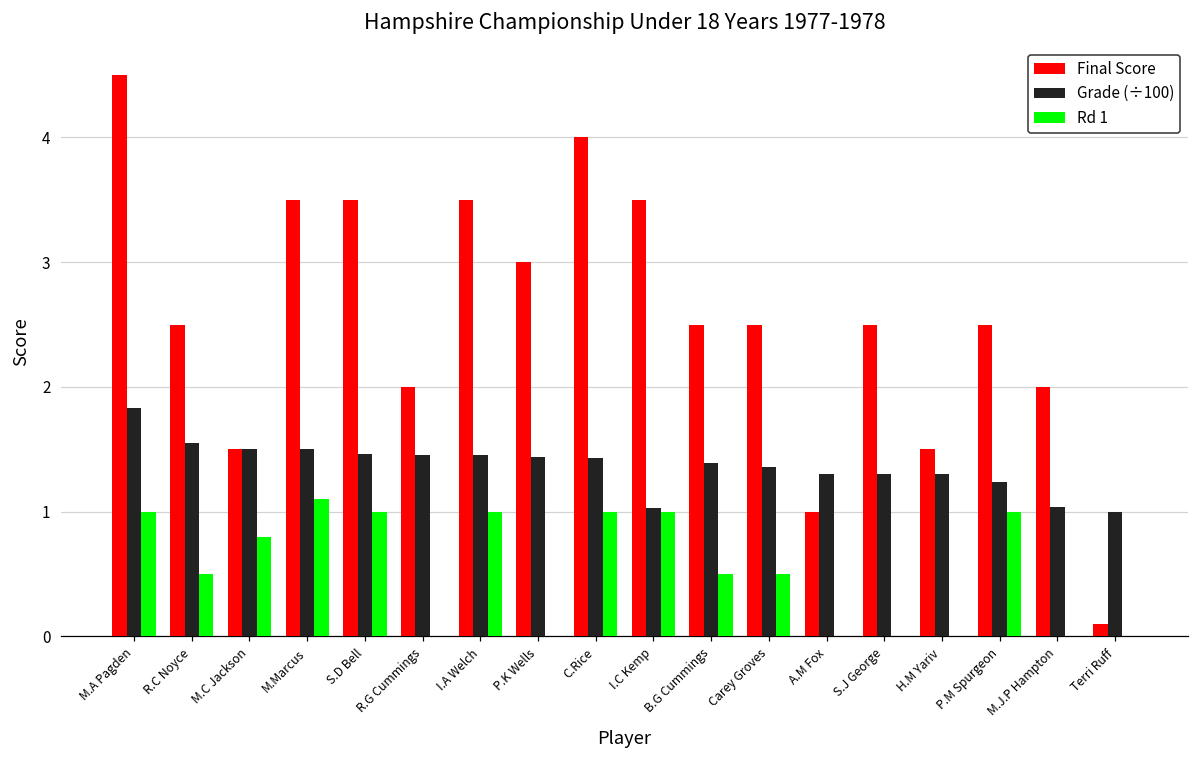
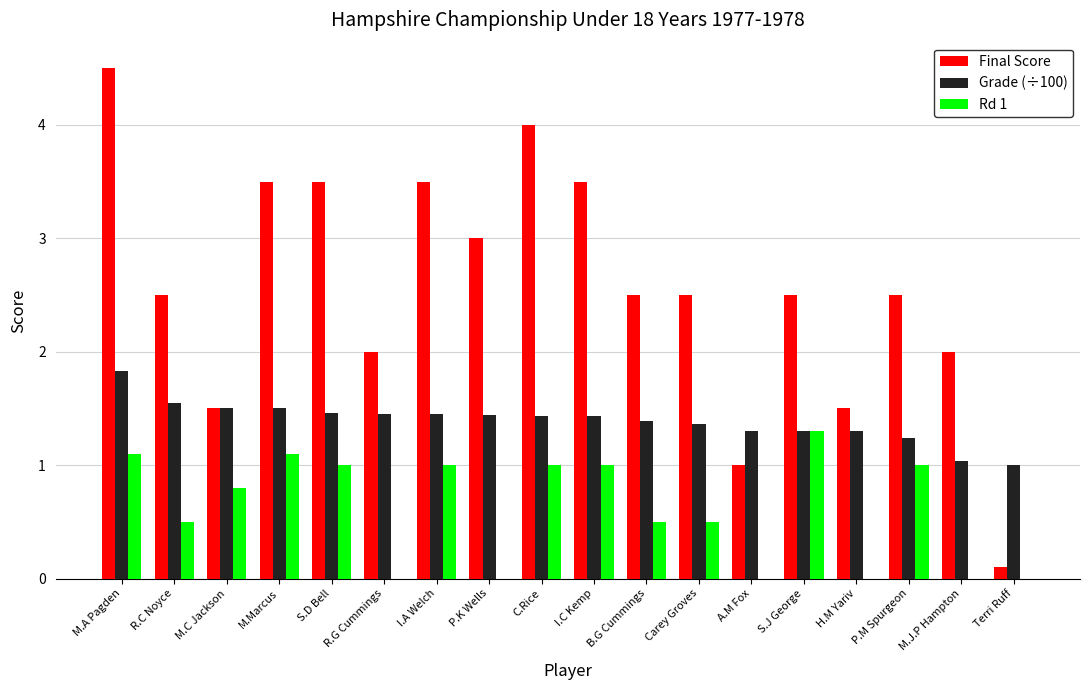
Rd 1, M.A Pagden: 1.0 -> 1.1
Grade (÷100), I.C Kemp: 1.03 -> 1.43
Rd 1, S.J George: 0.0 -> 1.3
